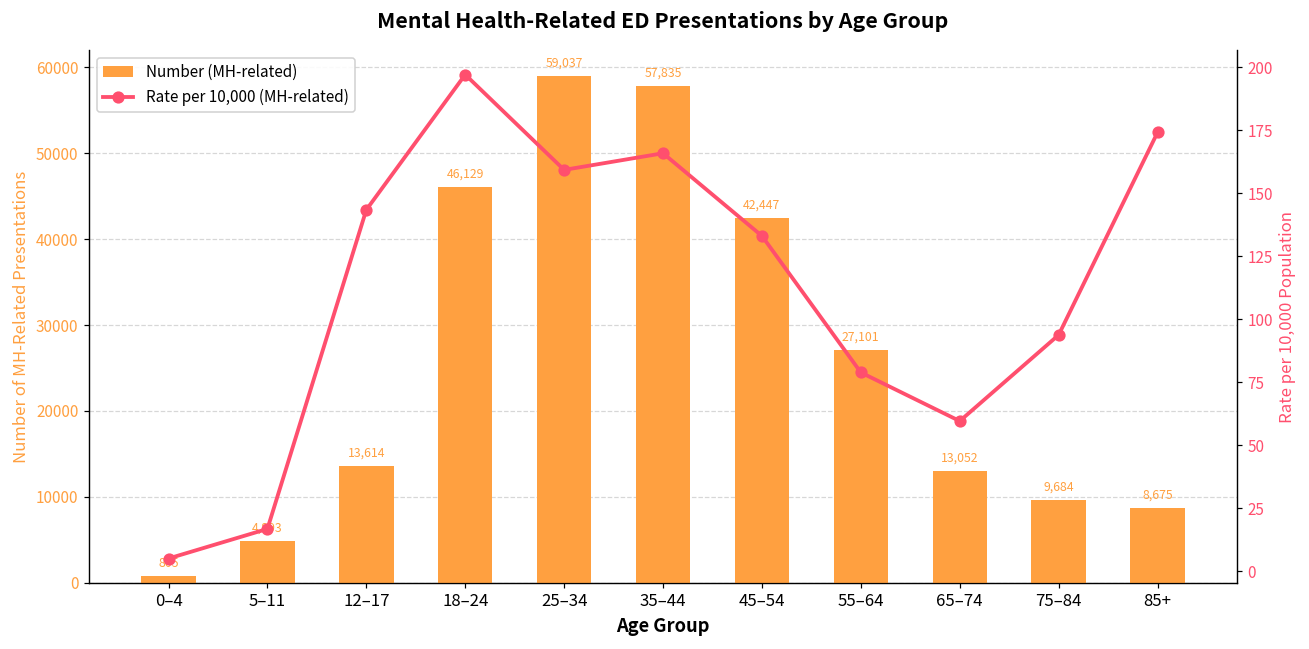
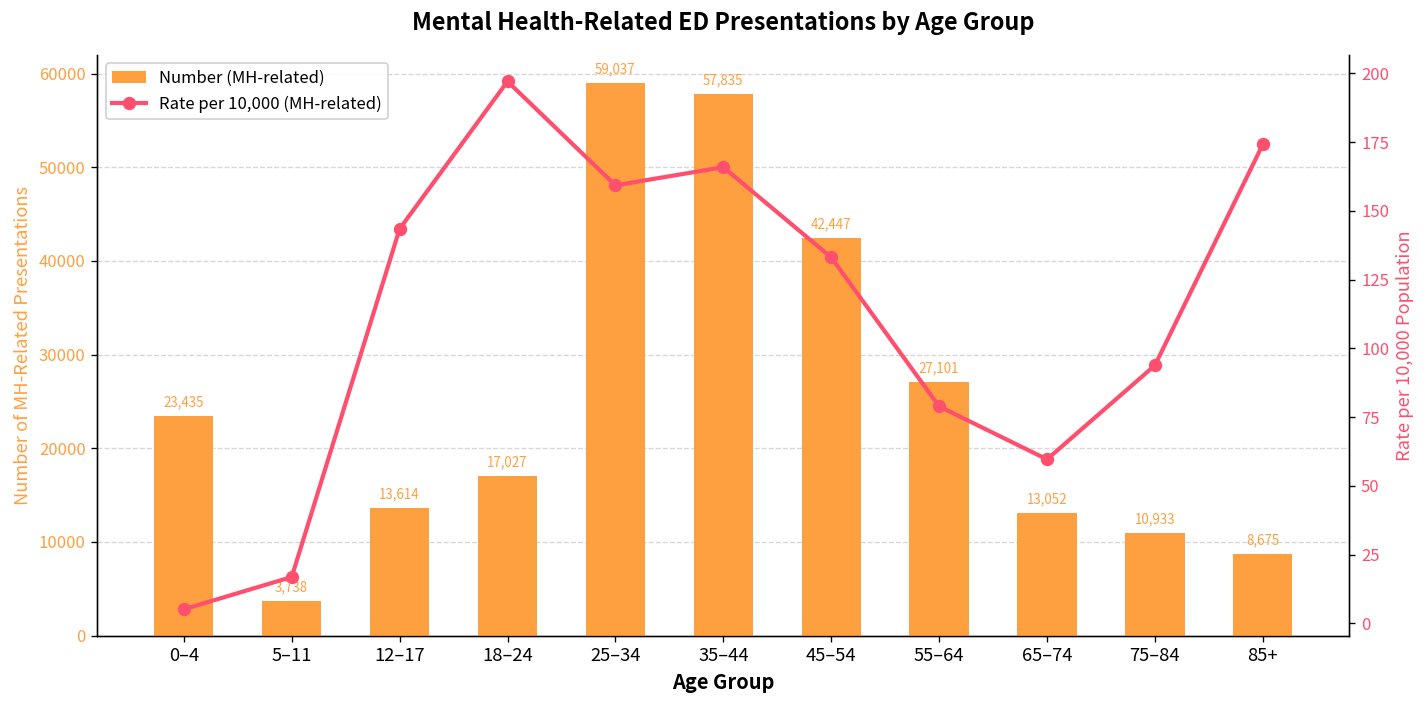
Number (MH-related), 0–4: 805 -> 23,435
Number (MH-related), 5–11: 4,893 -> 3,738
Number (MH-related), 18–24: 46,129 -> 17,027
Number (MH-related), 75–84: 9,684 -> 10,933
